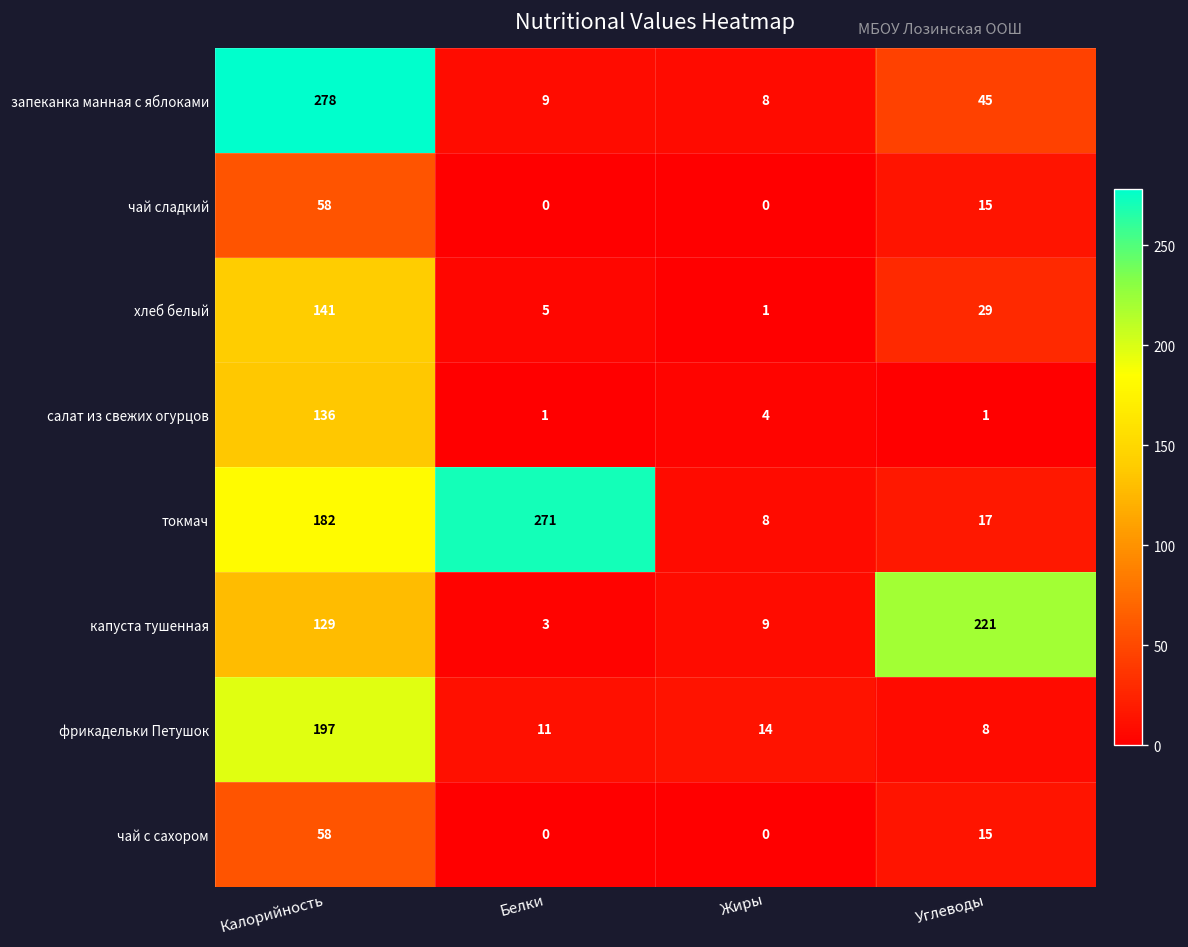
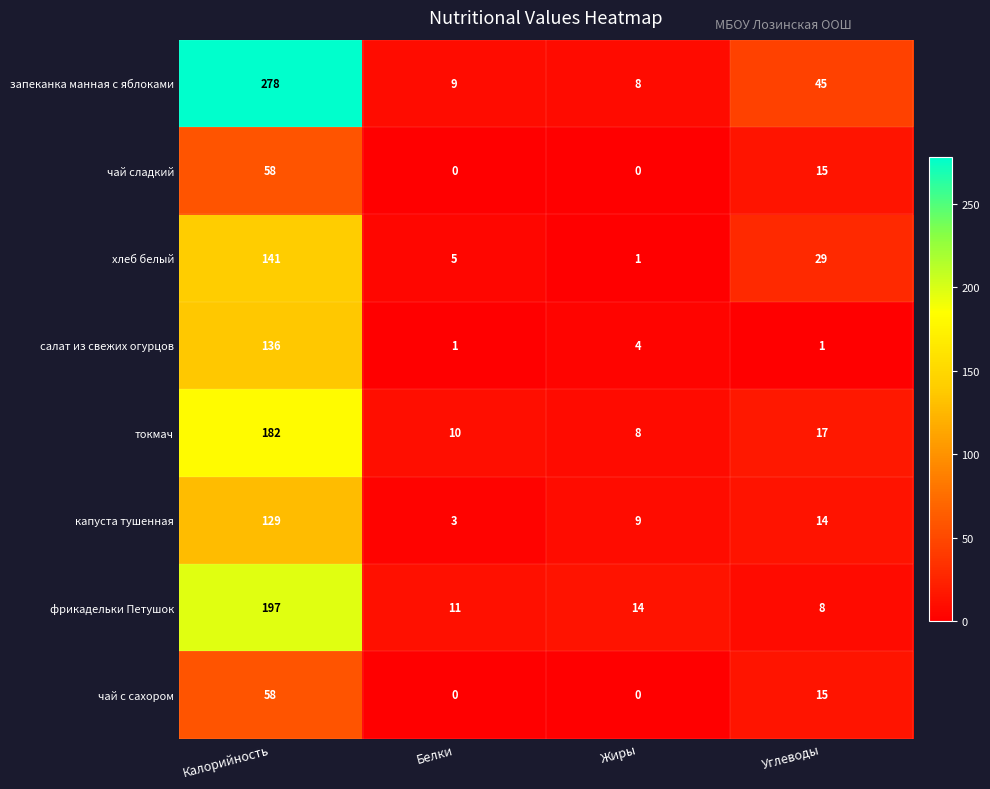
токмач, Белки: 271 -> 10
капуста тушенная, Углеводы: 221 -> 14
